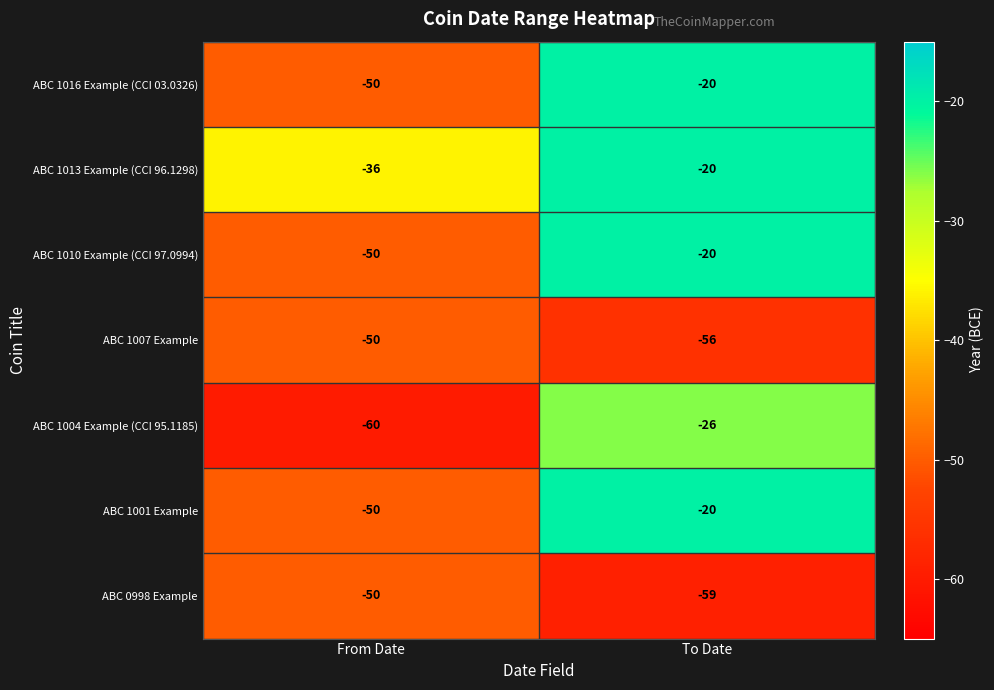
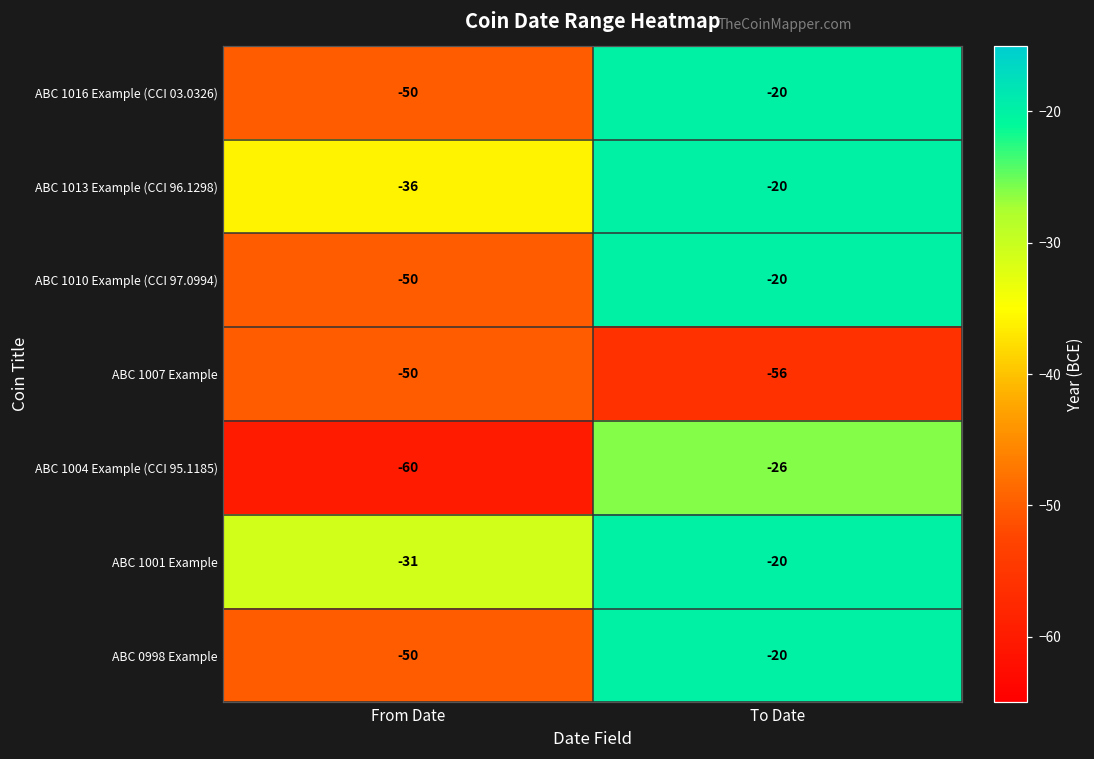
ABC 1001 Example, From Date: -50 -> -31
ABC 0998 Example, To Date: -59 -> -20
